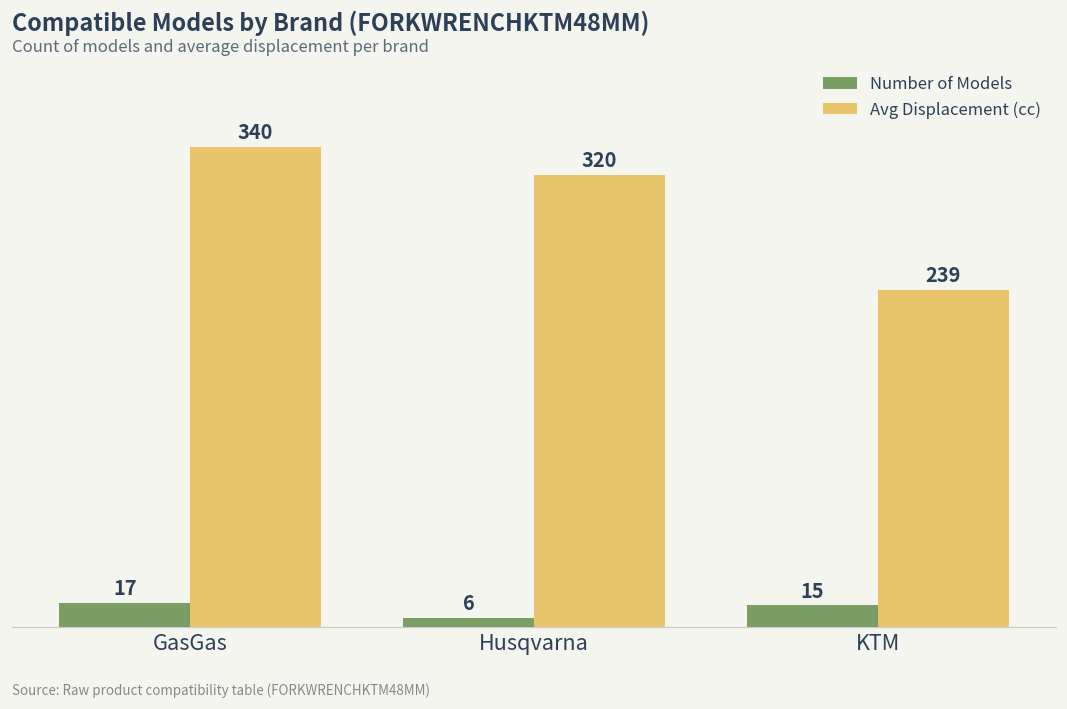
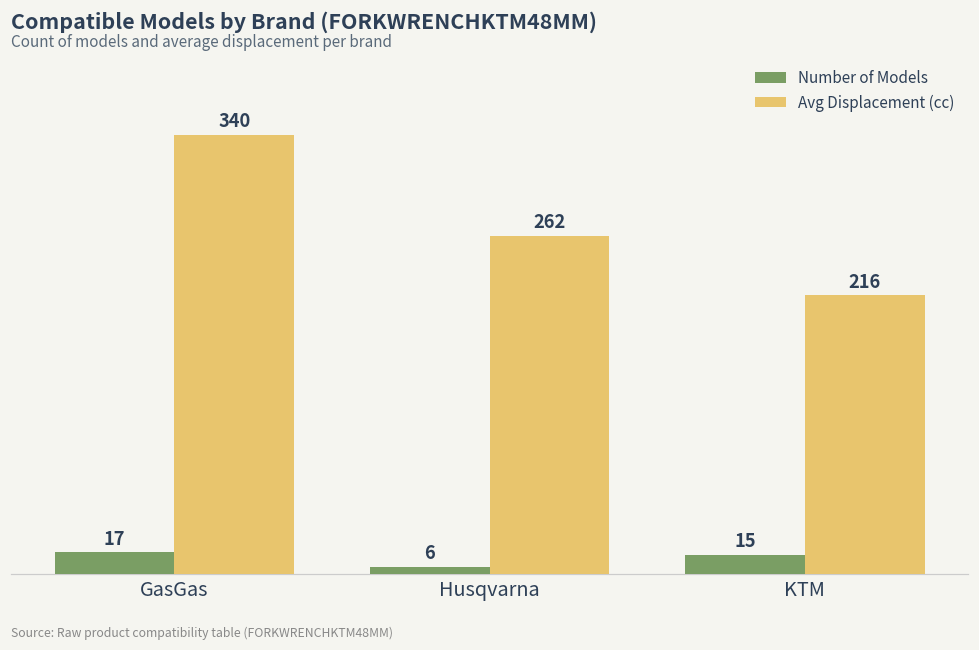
Avg Displacement (cc), Husqvarna: 320 -> 262
Avg Displacement (cc), KTM: 239 -> 216
